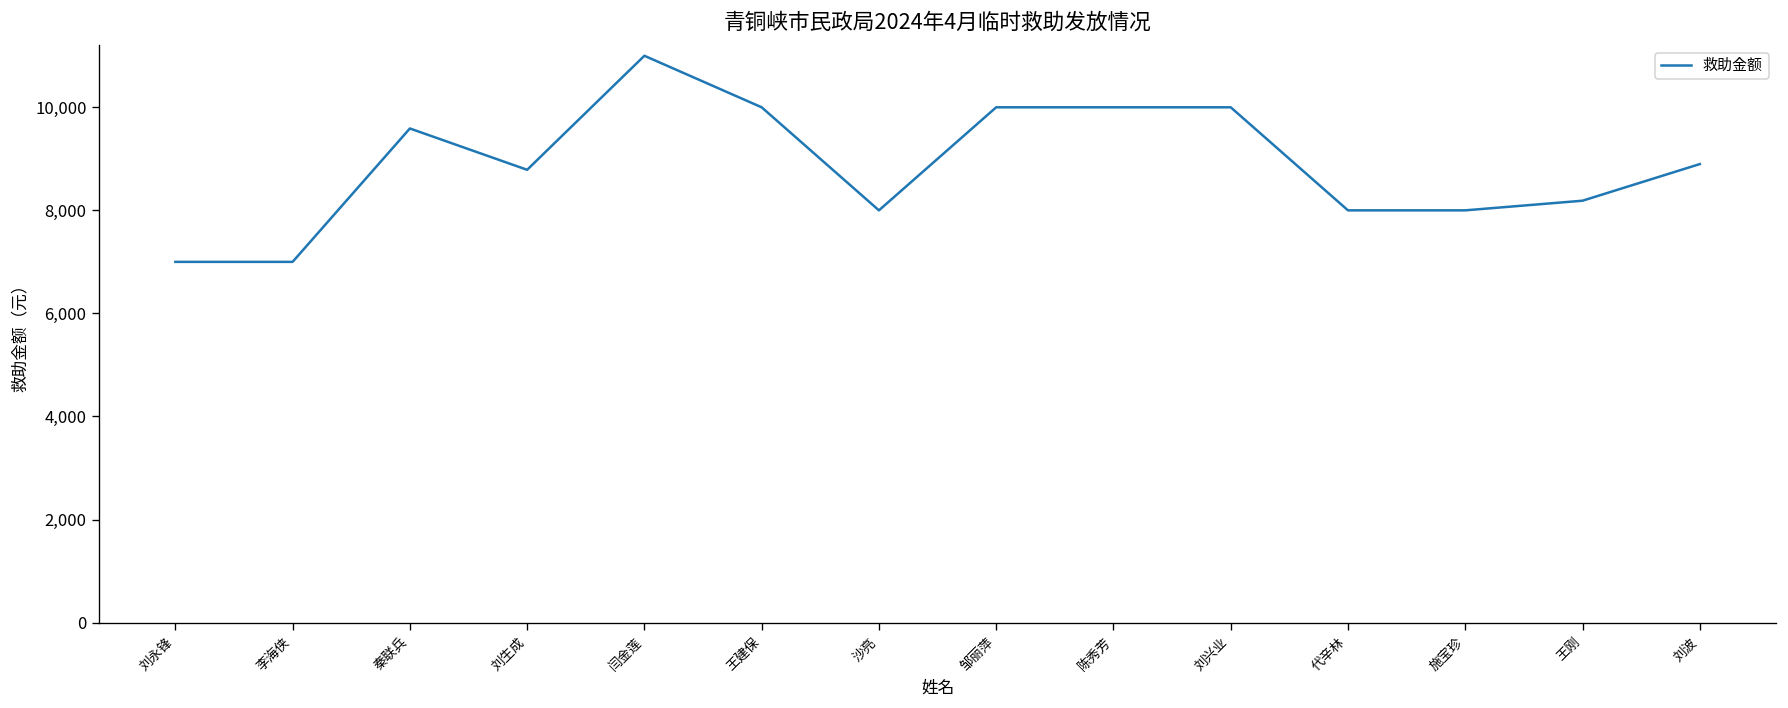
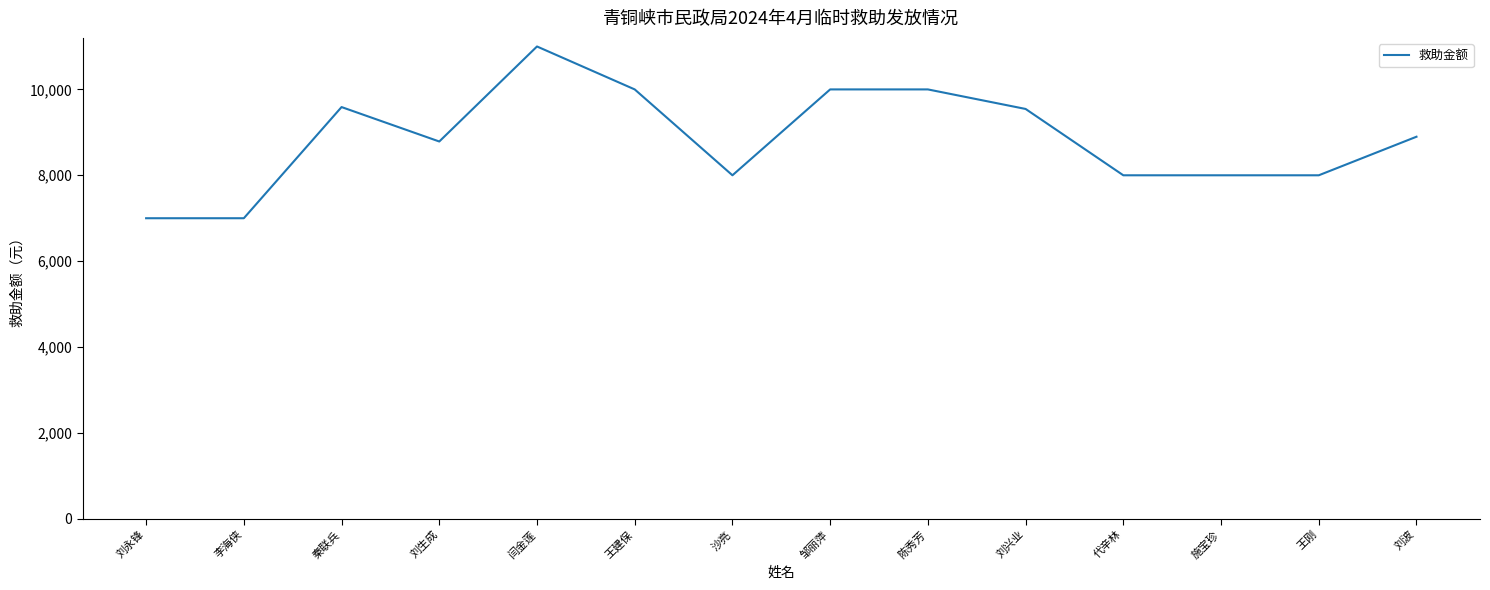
刘兴业: 10,000 -> 9,500
王刚: 8,200 -> 8,000
